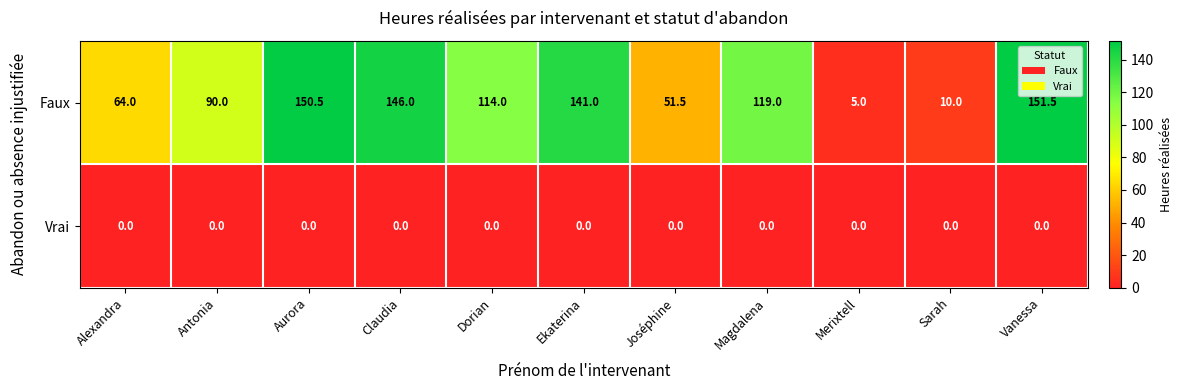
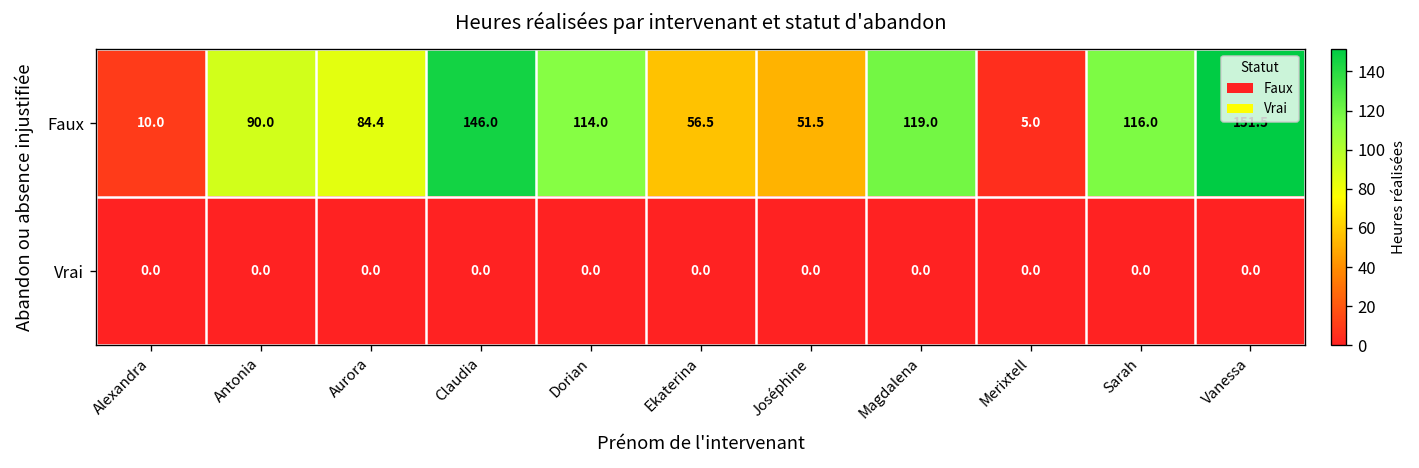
Faux, Alexandra: 64.0 -> 10.0
Faux, Aurora: 150.5 -> 84.4
Faux, Ekaterina: 141.0 -> 56.5
Faux, Sarah: 10.0 -> 116.0
